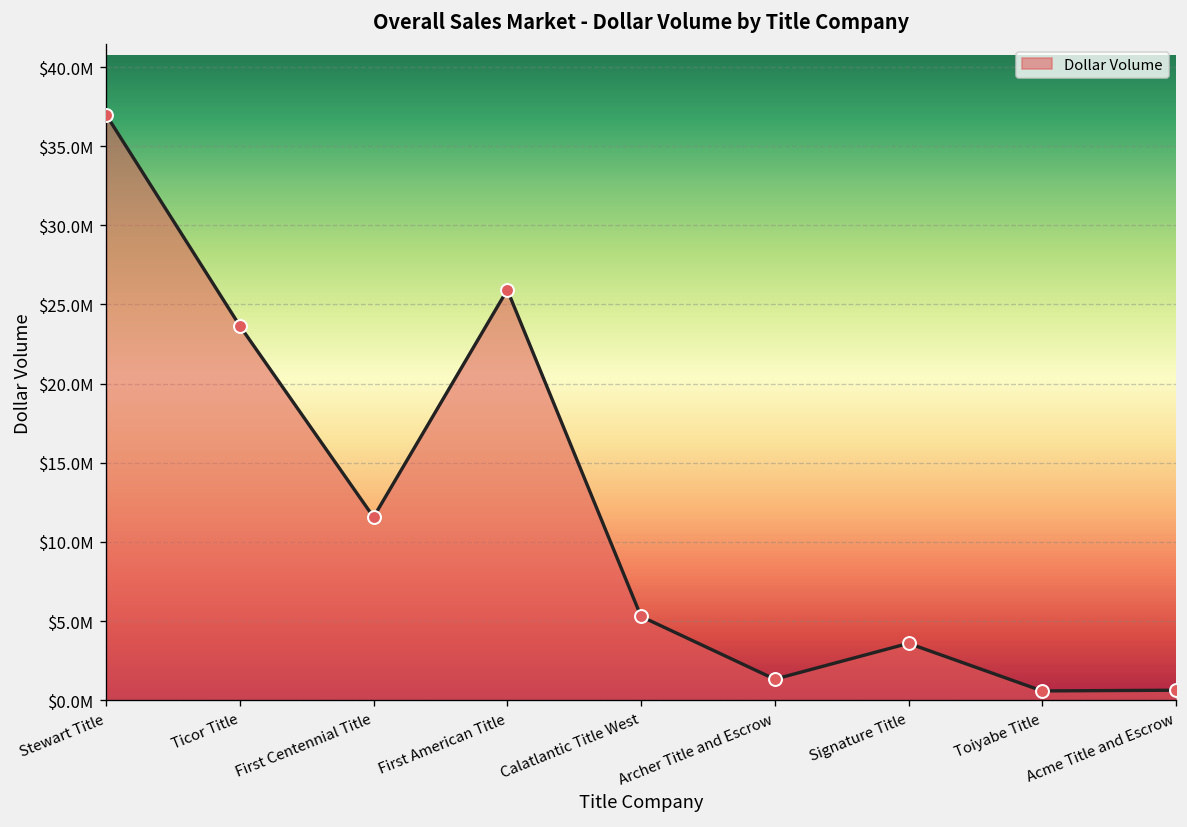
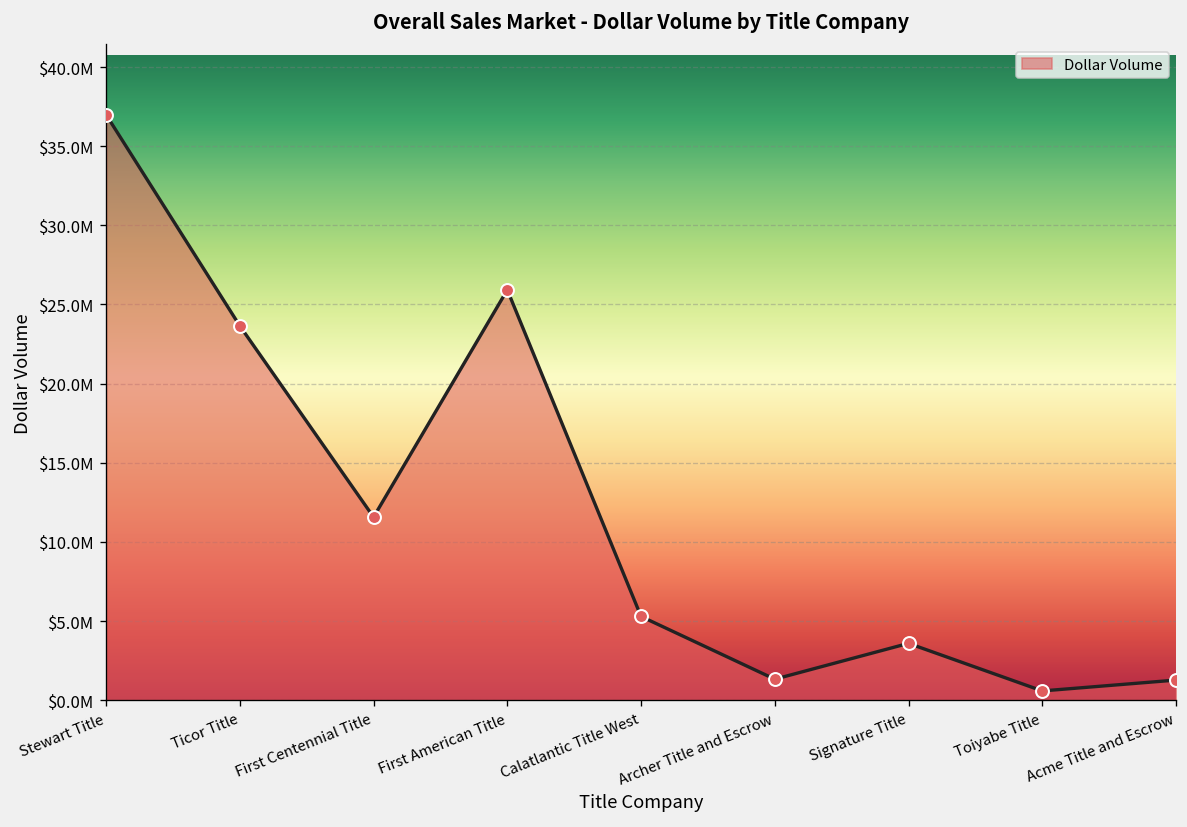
Acme Title and Escrow: $600000 -> $1300000
